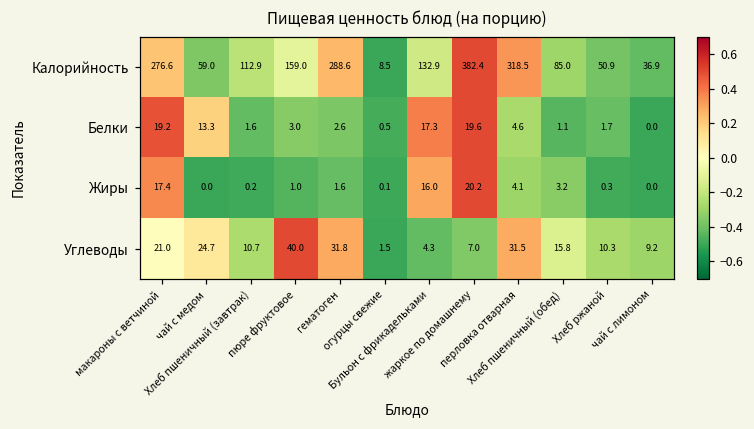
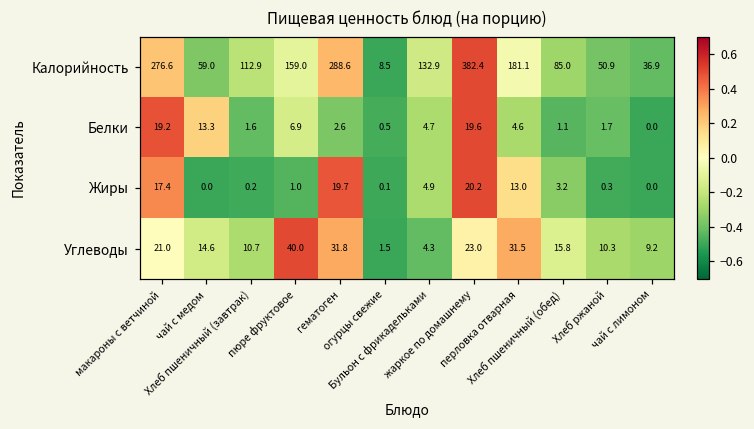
Калорийность, перловка отварная: 318.5 -> 181.1
Белки, пюре фруктовое: 3.0 -> 6.9
Белки, Бульон с фрикадельками: 17.3 -> 4.7
Жиры, гематоген: 1.6 -> 19.7
Жиры, Бульон с фрикадельками: 16.0 -> 4.9
Жиры, перловка отварная: 4.1 -> 13.0
Углеводы, чай с медом: 24.7 -> 14.6
Углеводы, жаркое по домашнему: 7.0 -> 23.0
